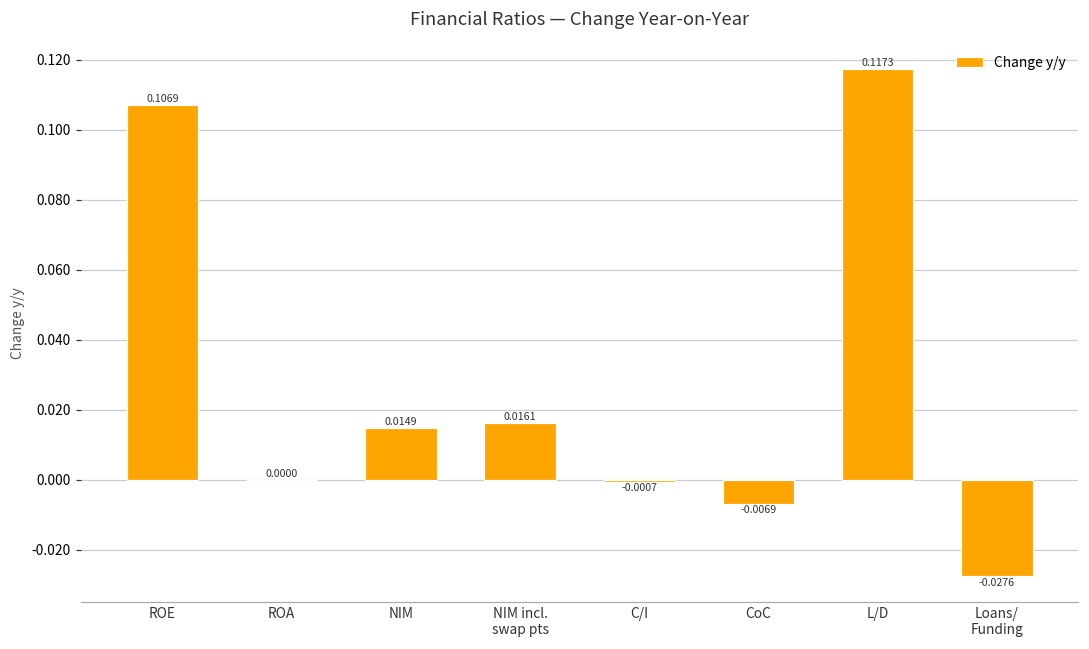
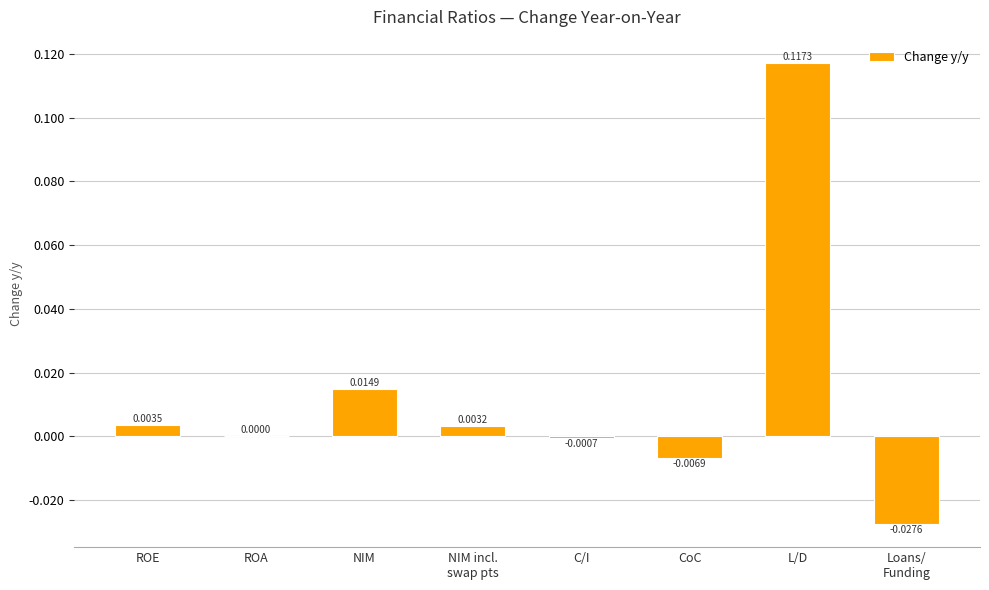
ROE: 0.1069 -> 0.0035
NIM incl. swap pts: 0.0161 -> 0.0032
